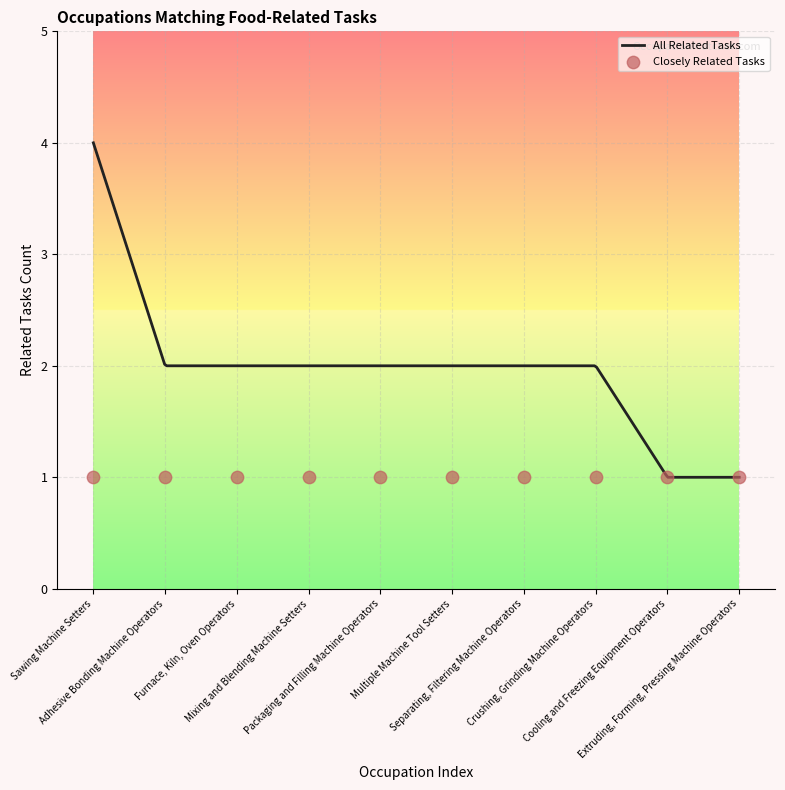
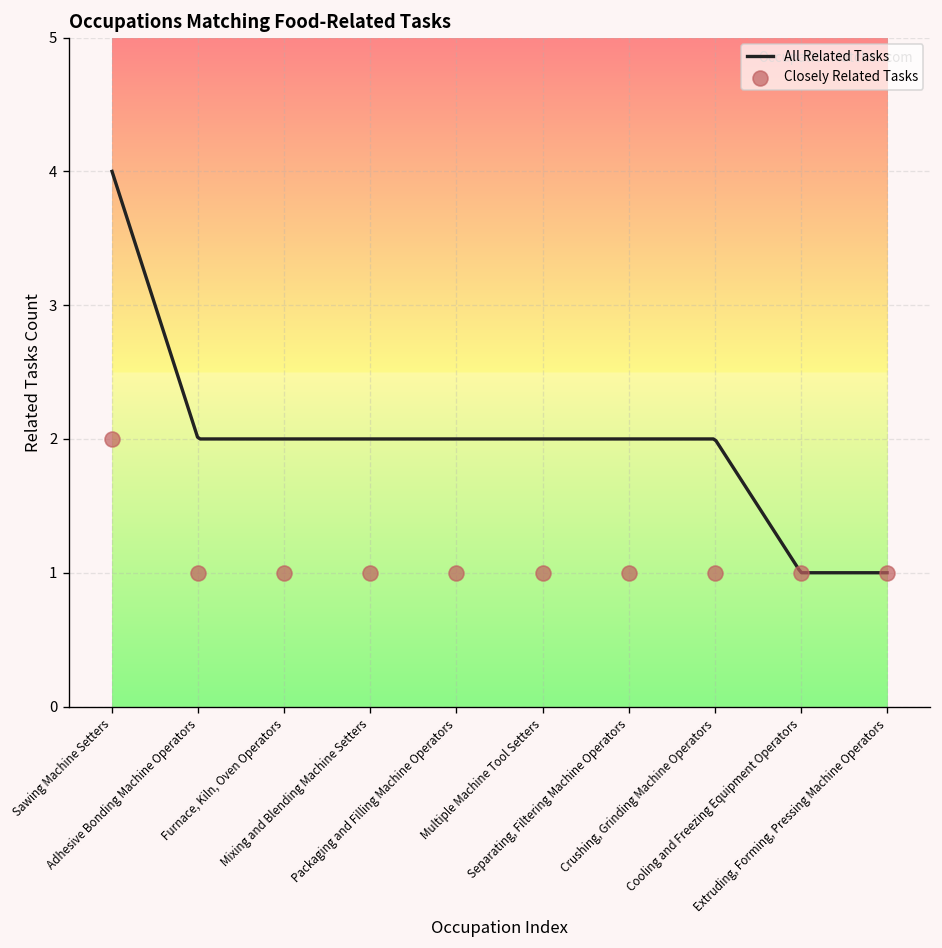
Closely Related Tasks, Sawing Machine Setters: 1 -> 2
